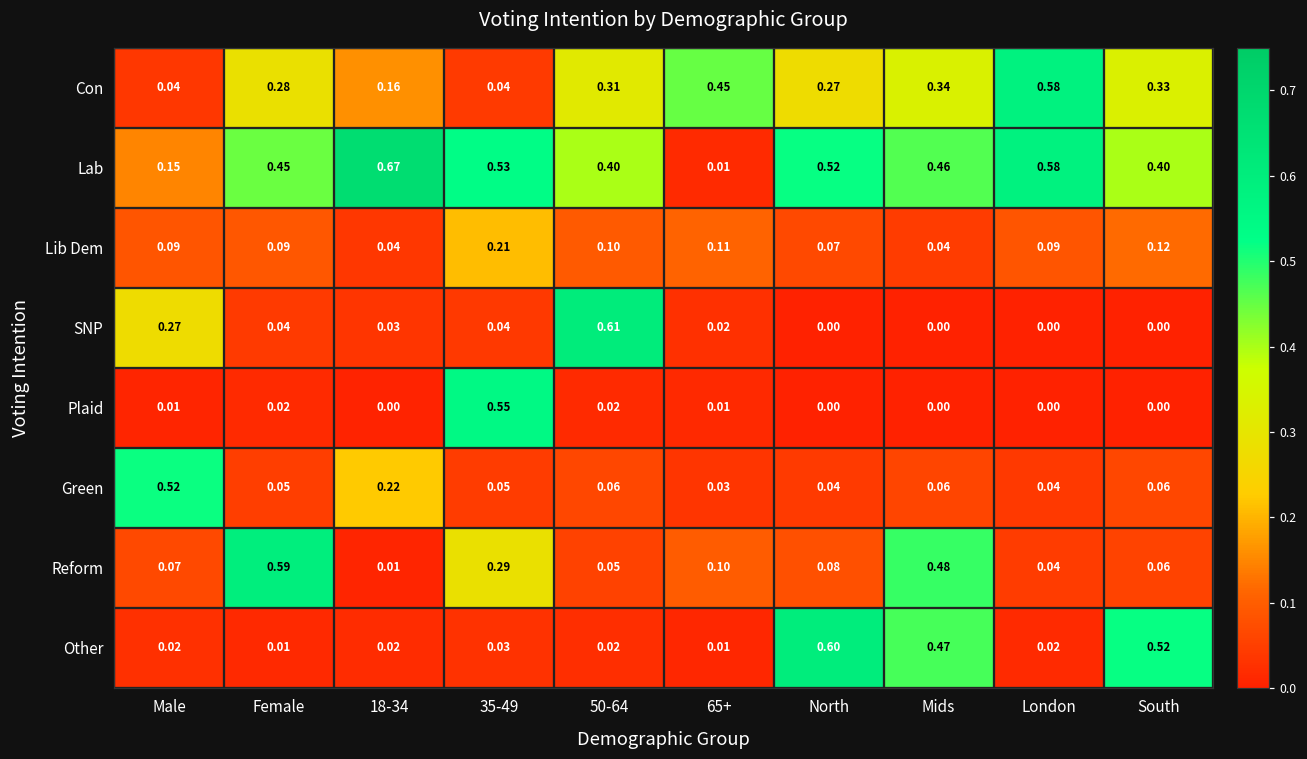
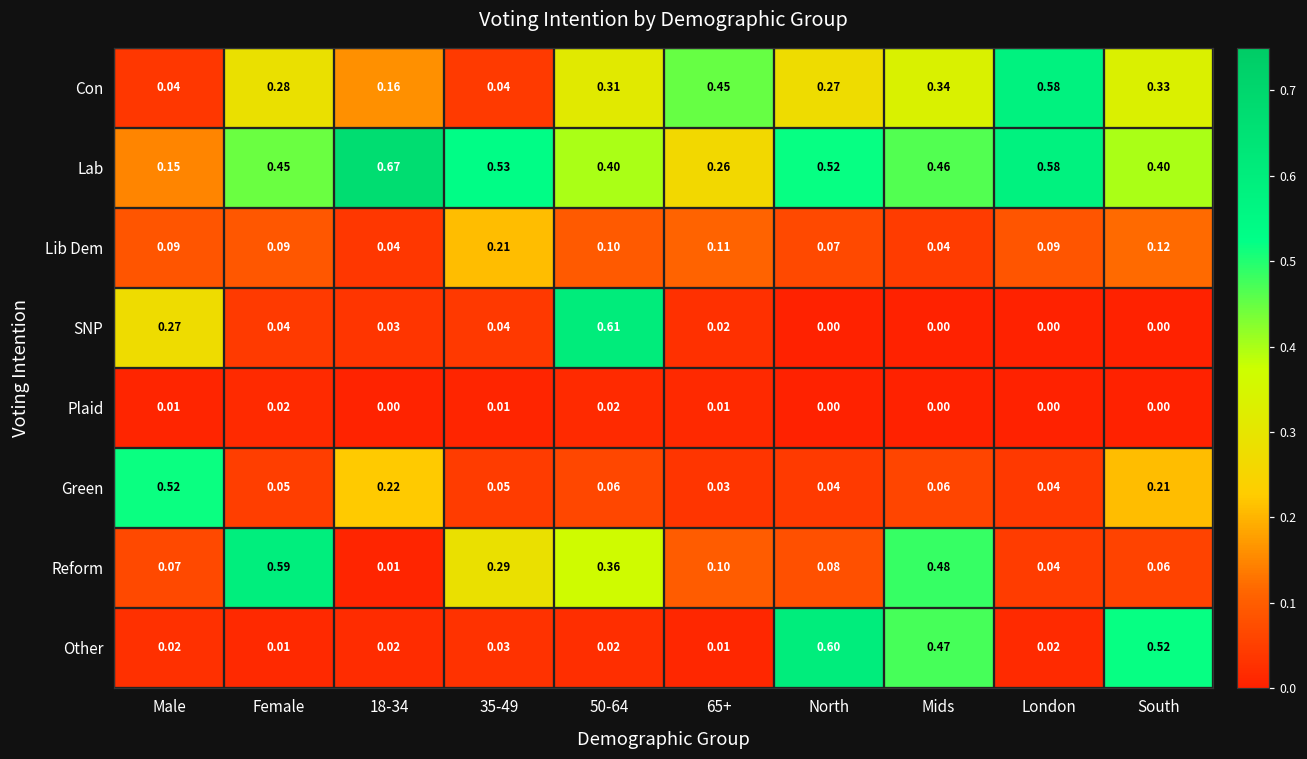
Lab, 65+: 0.01 -> 0.26
Plaid, 35-49: 0.55 -> 0.01
Green, South: 0.06 -> 0.21
Reform, 50-64: 0.05 -> 0.36
